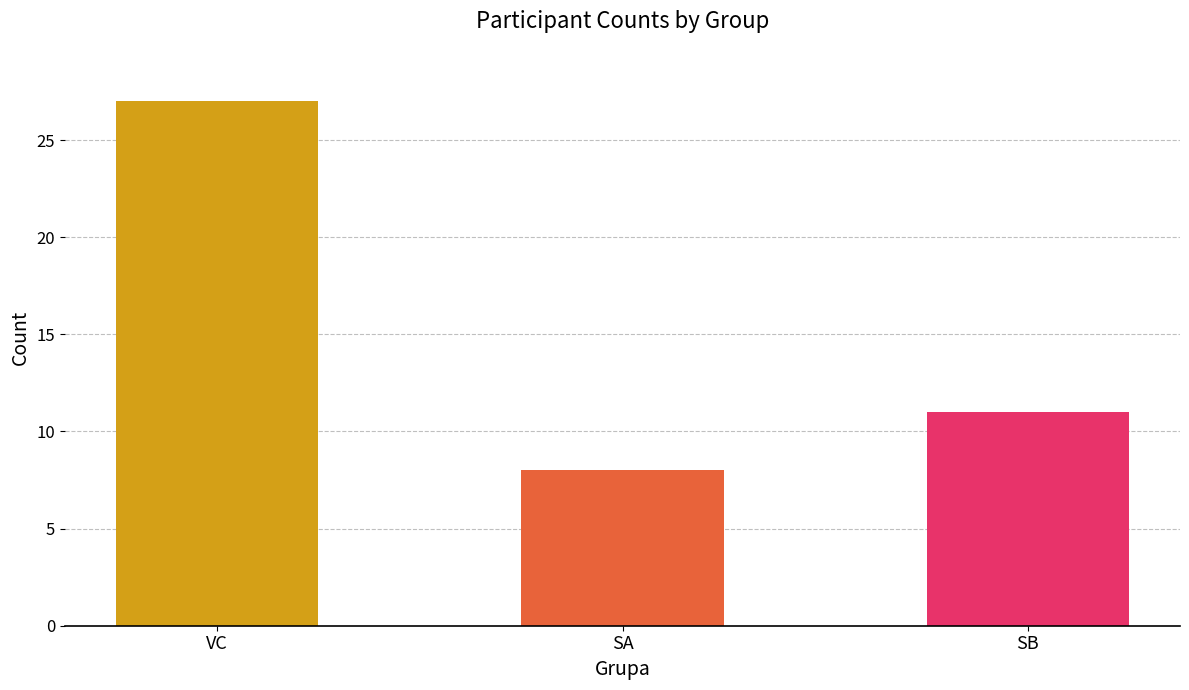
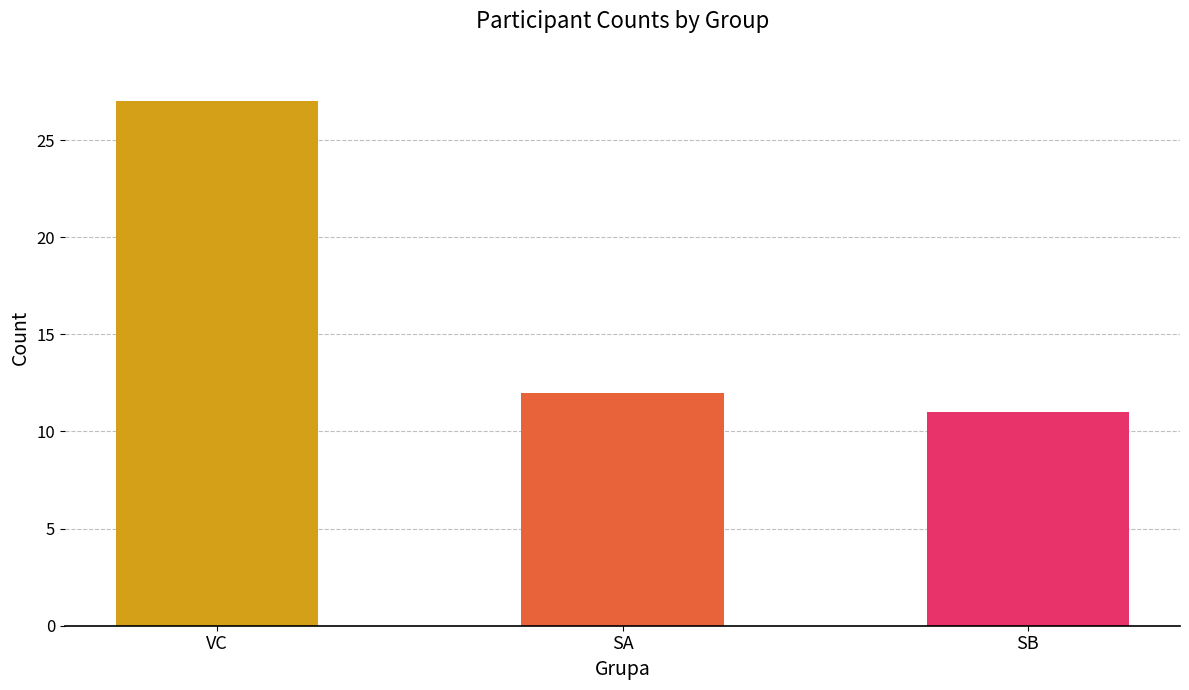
SA: 8 -> 12
